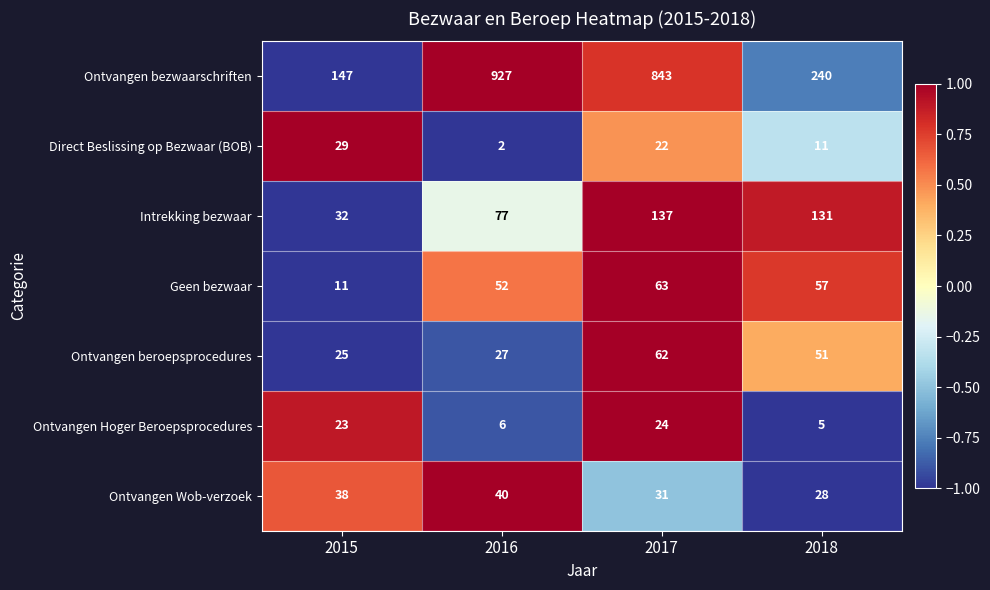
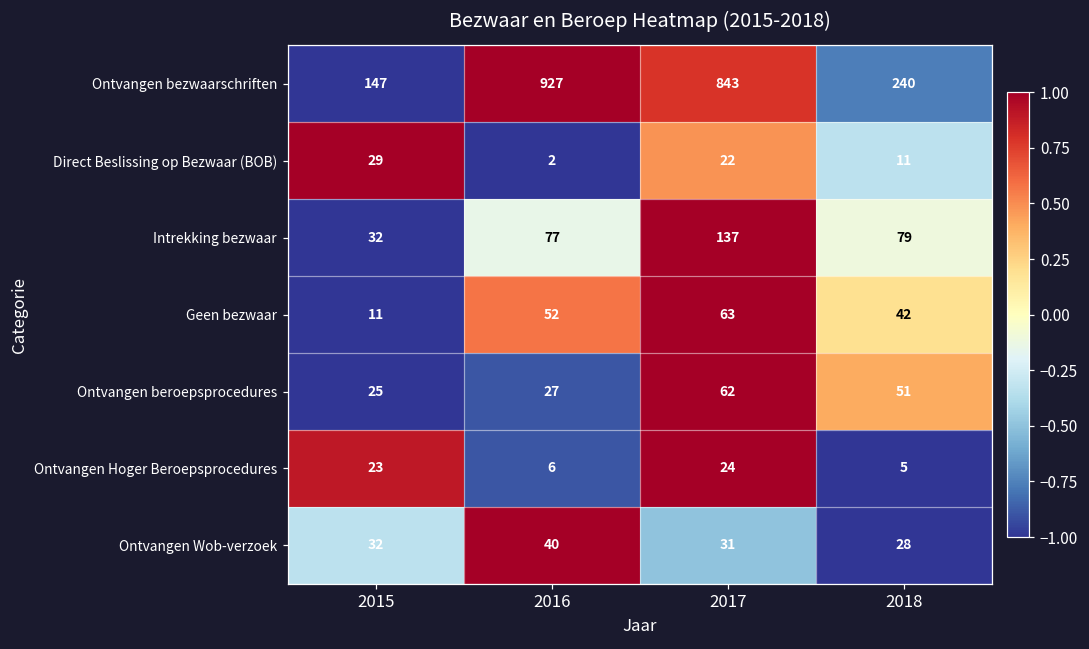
Intrekking bezwaar, 2018: 131 -> 79
Geen bezwaar, 2018: 57 -> 42
Ontvangen Wob-verzoek, 2015: 38 -> 32
